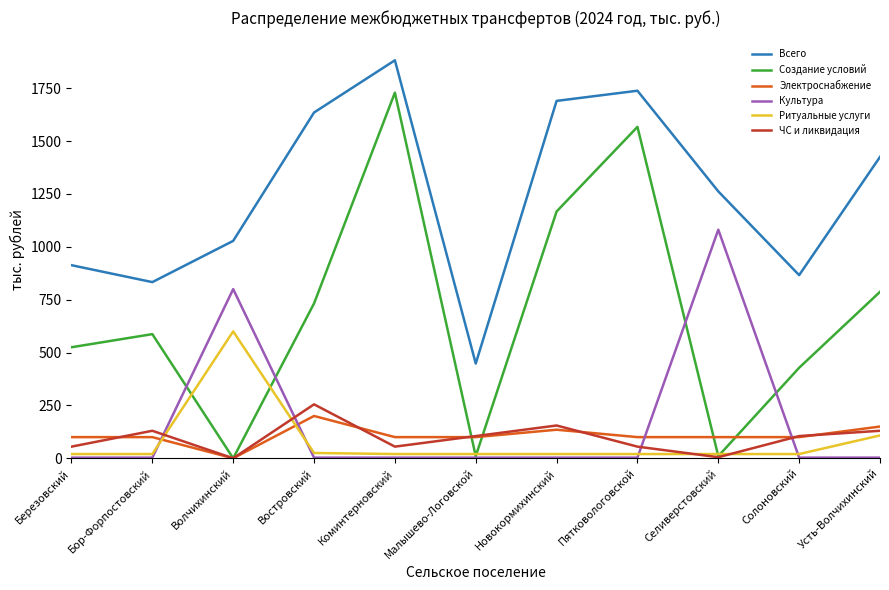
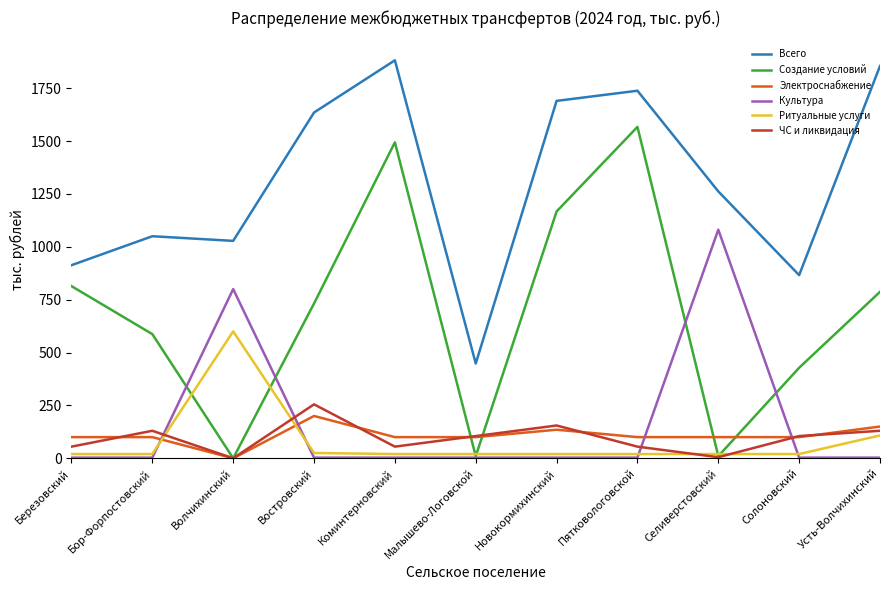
Создание условий, Березовский: 530 -> 810
Всего, Бор-Форпостовский: 830 -> 1050
Создание условий, Коминтерновский: 1730 -> 1490
Всего, Усть-Волчихинский: 1430 -> 1860
